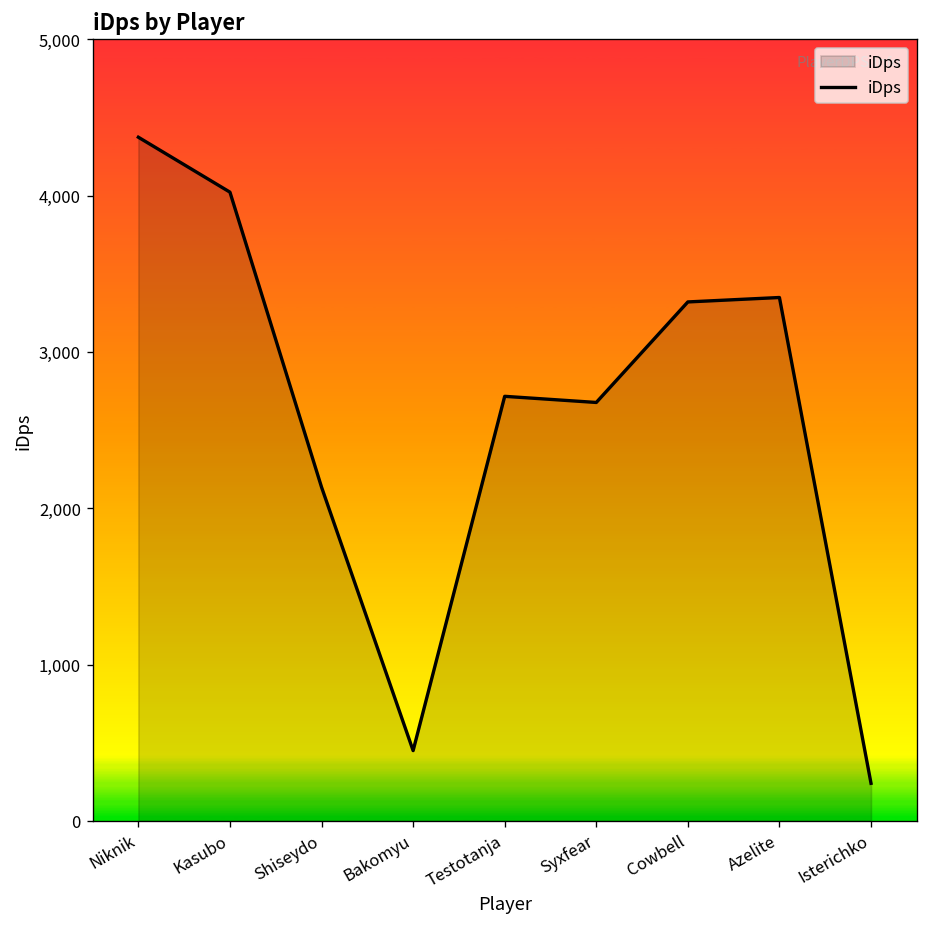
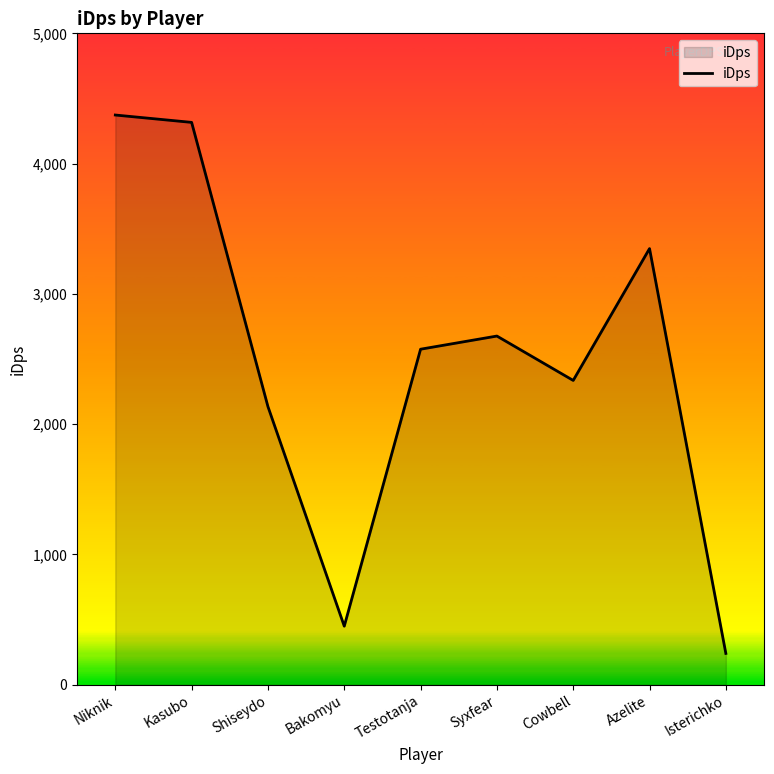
Kasubo: 4,020 -> 4,320
Testotanja: 2,720 -> 2,580
Cowbell: 3,320 -> 2,340
